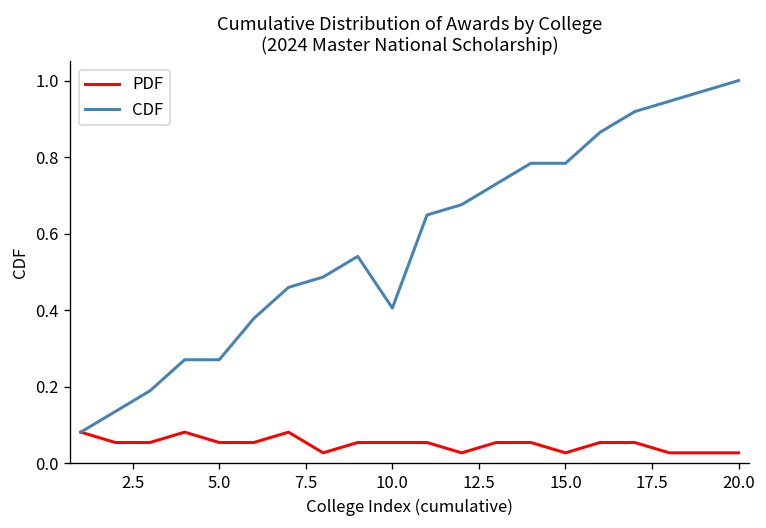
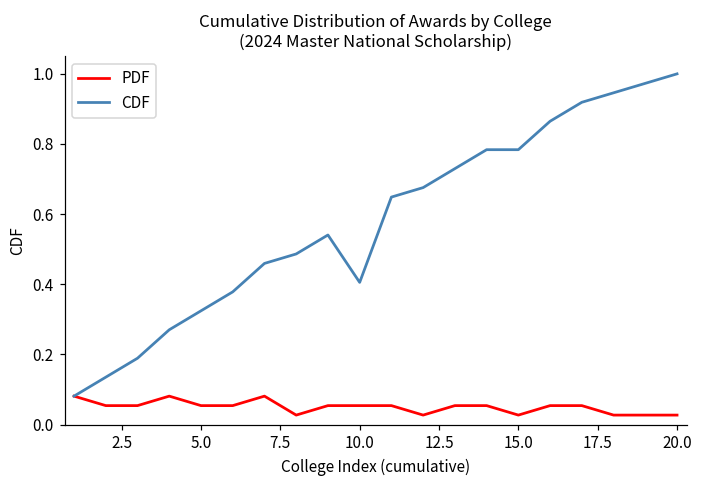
CDF, 5.0: 0.27 -> 0.32
